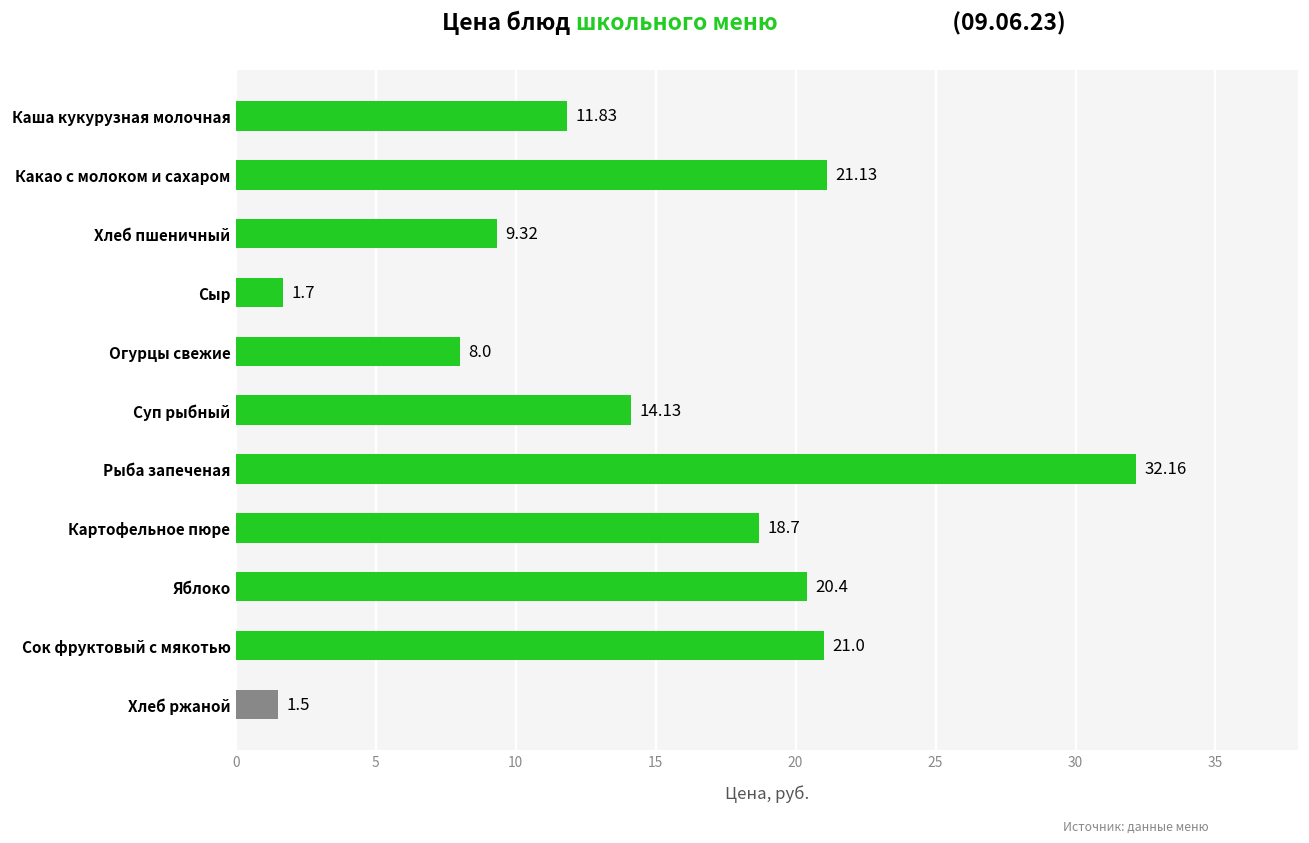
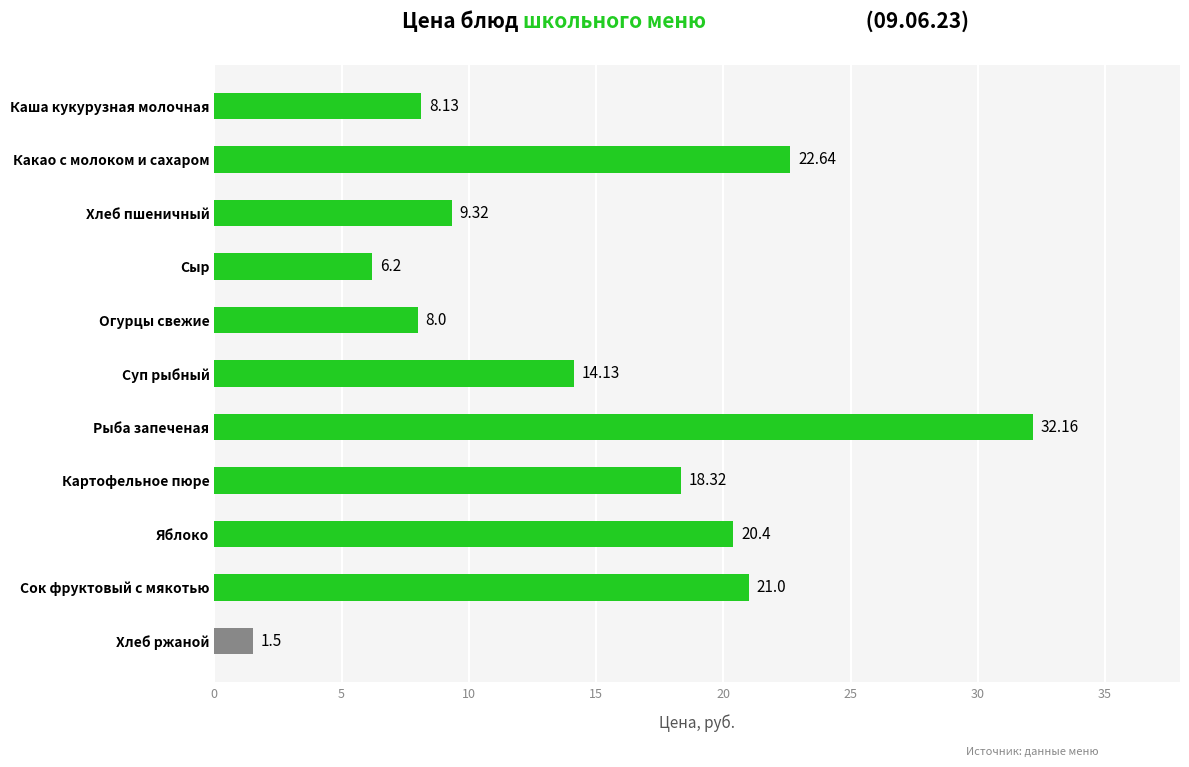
Каша кукурузная молочная: 11.83 -> 8.13
Какао с молоком и сахаром: 21.13 -> 22.64
Сыр: 1.7 -> 6.2
Картофельное пюре: 18.7 -> 18.32
